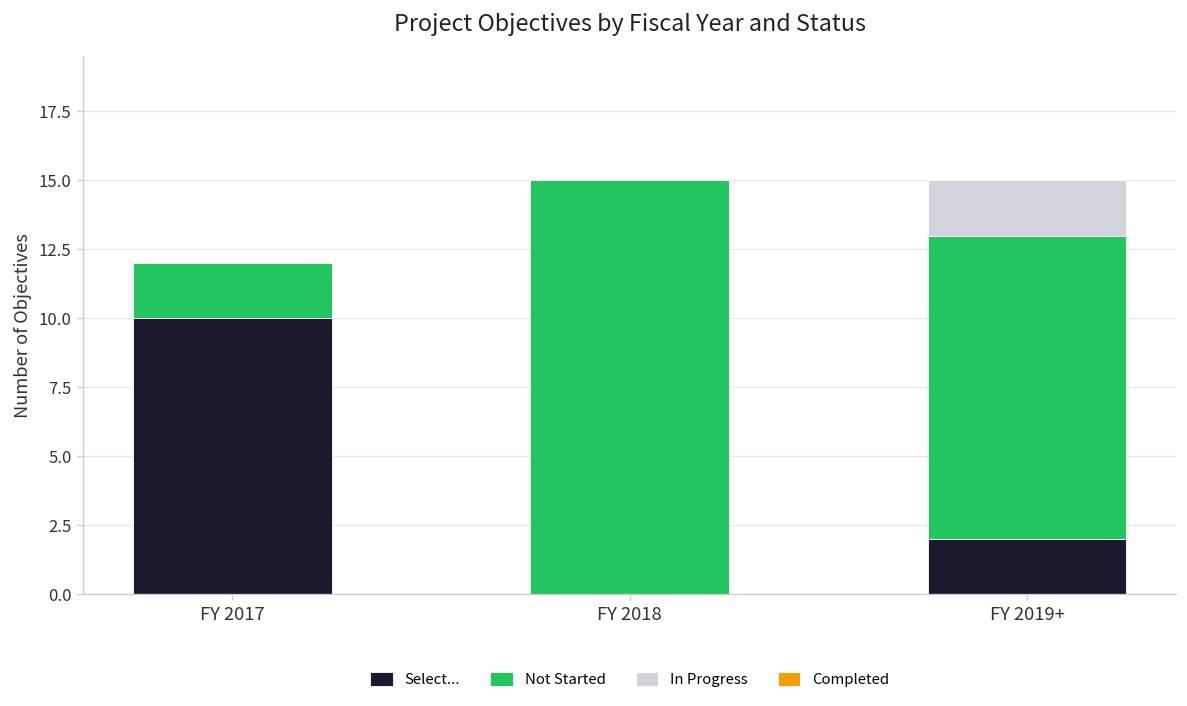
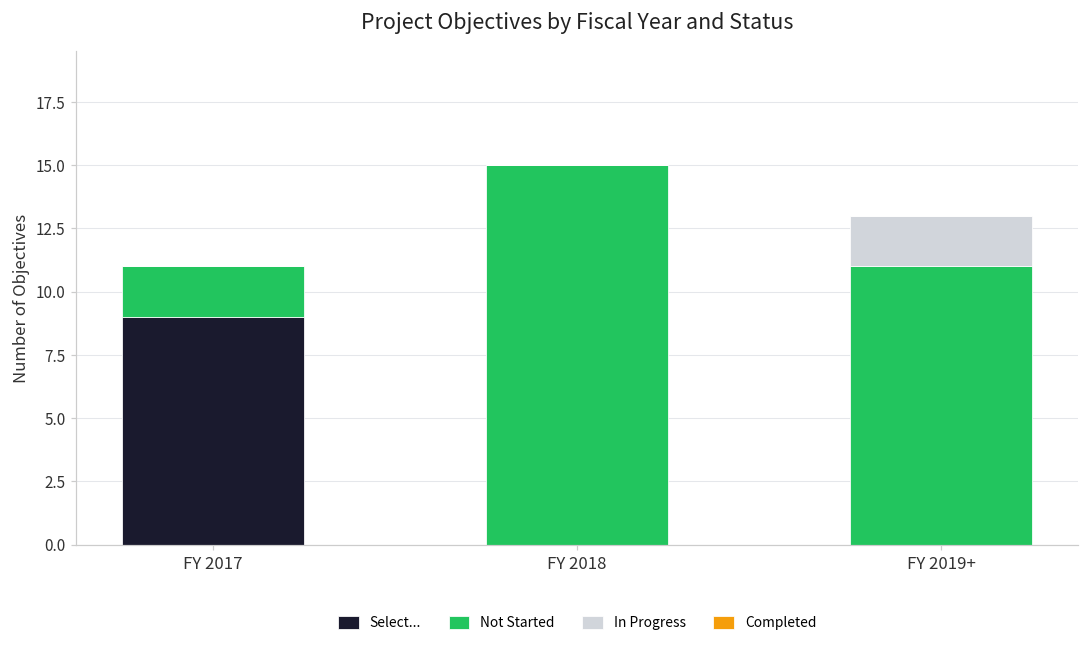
Select..., FY 2017: 10 -> 9
Select..., FY 2019+: 2 -> 0
